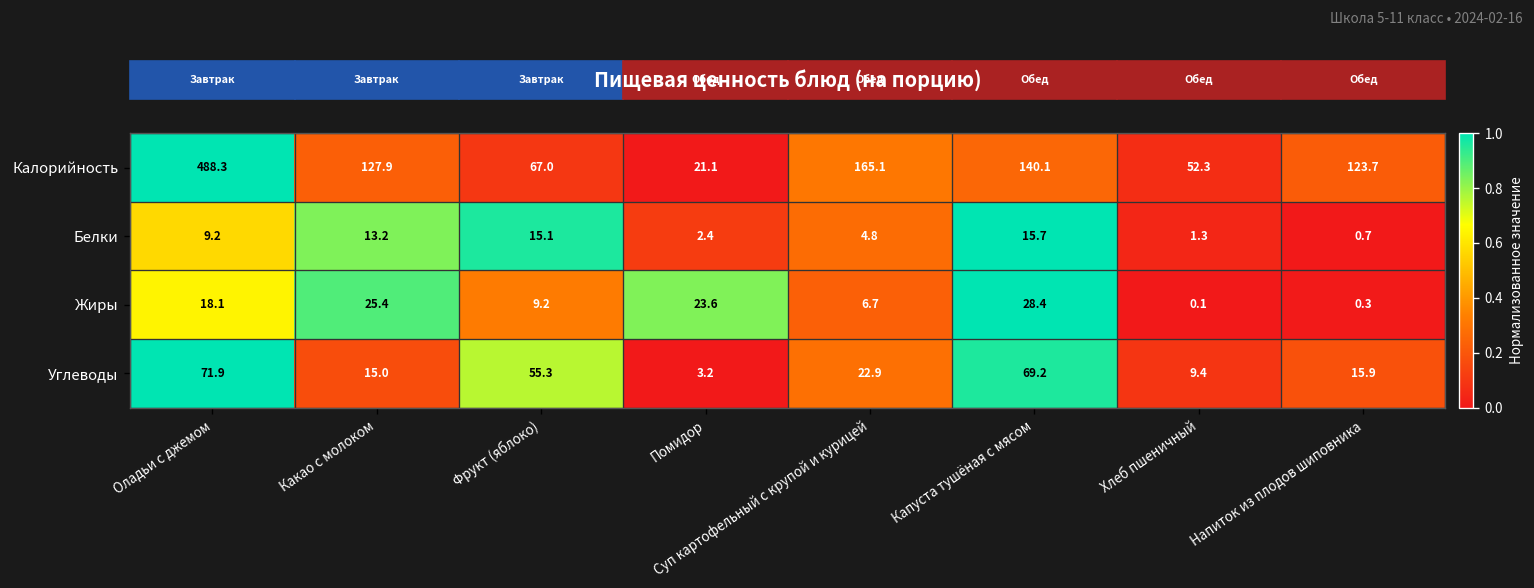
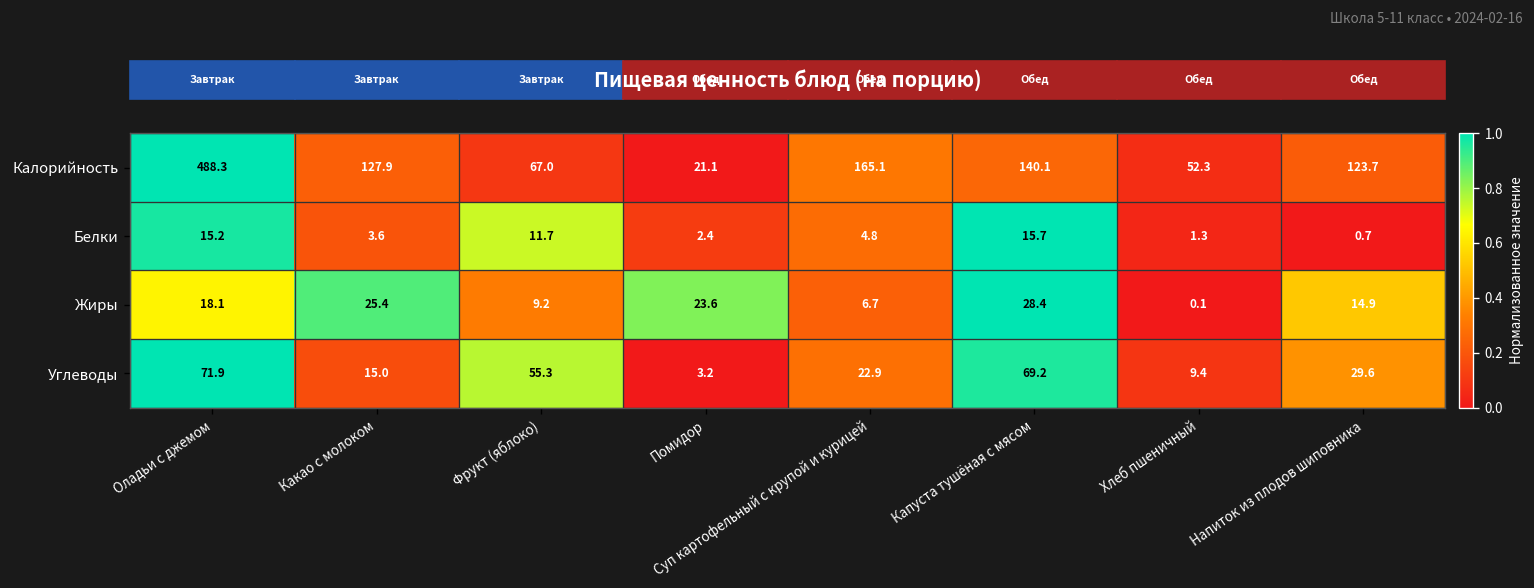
Белки, Оладьи с джемом: 9.2 -> 15.2
Белки, Какао с молоком: 13.2 -> 3.6
Белки, Фрукт (яблоко): 15.1 -> 11.7
Жиры, Напиток из плодов шиповника: 0.3 -> 14.9
Углеводы, Напиток из плодов шиповника: 15.9 -> 29.6
